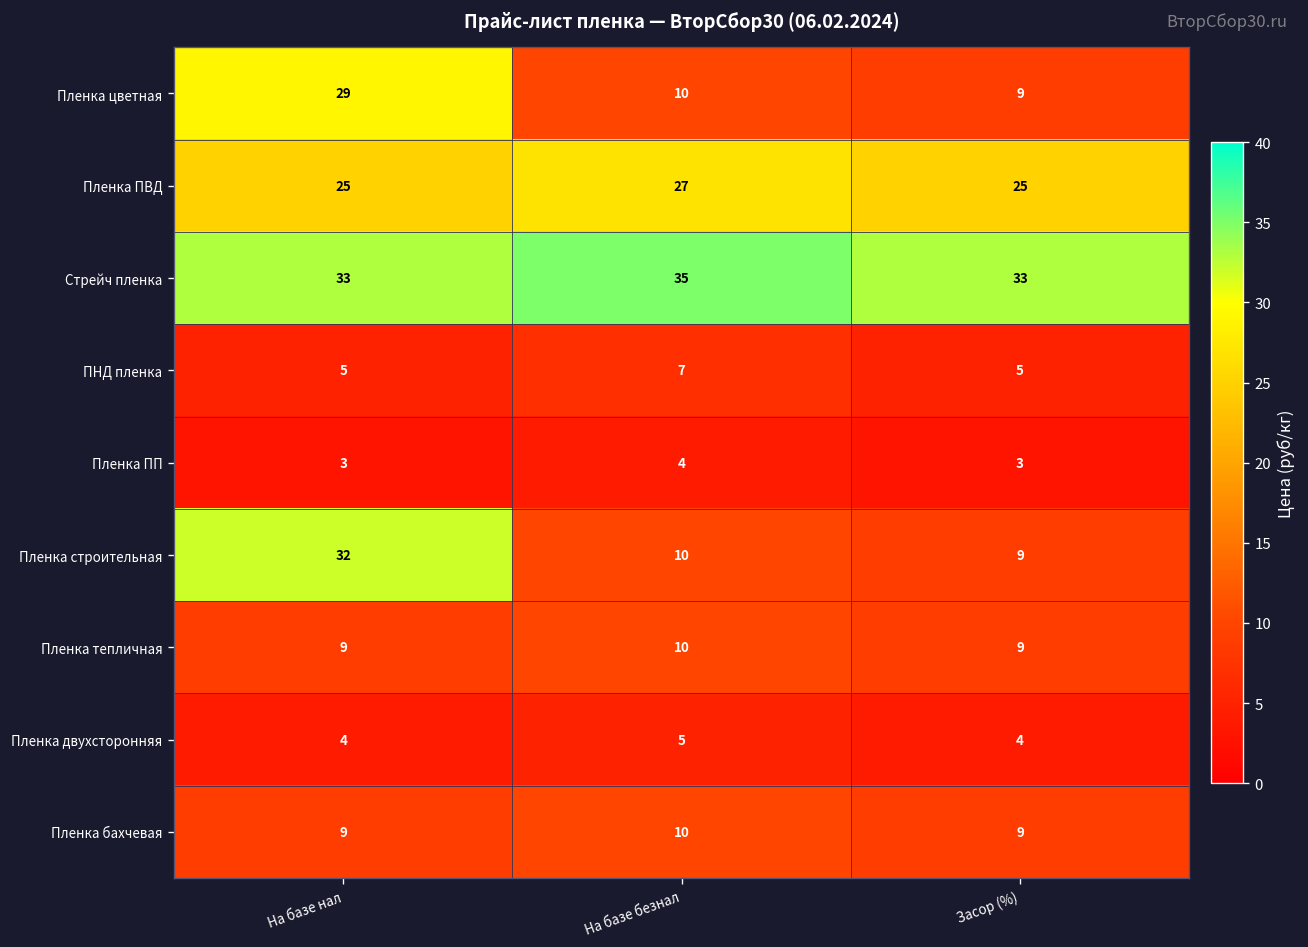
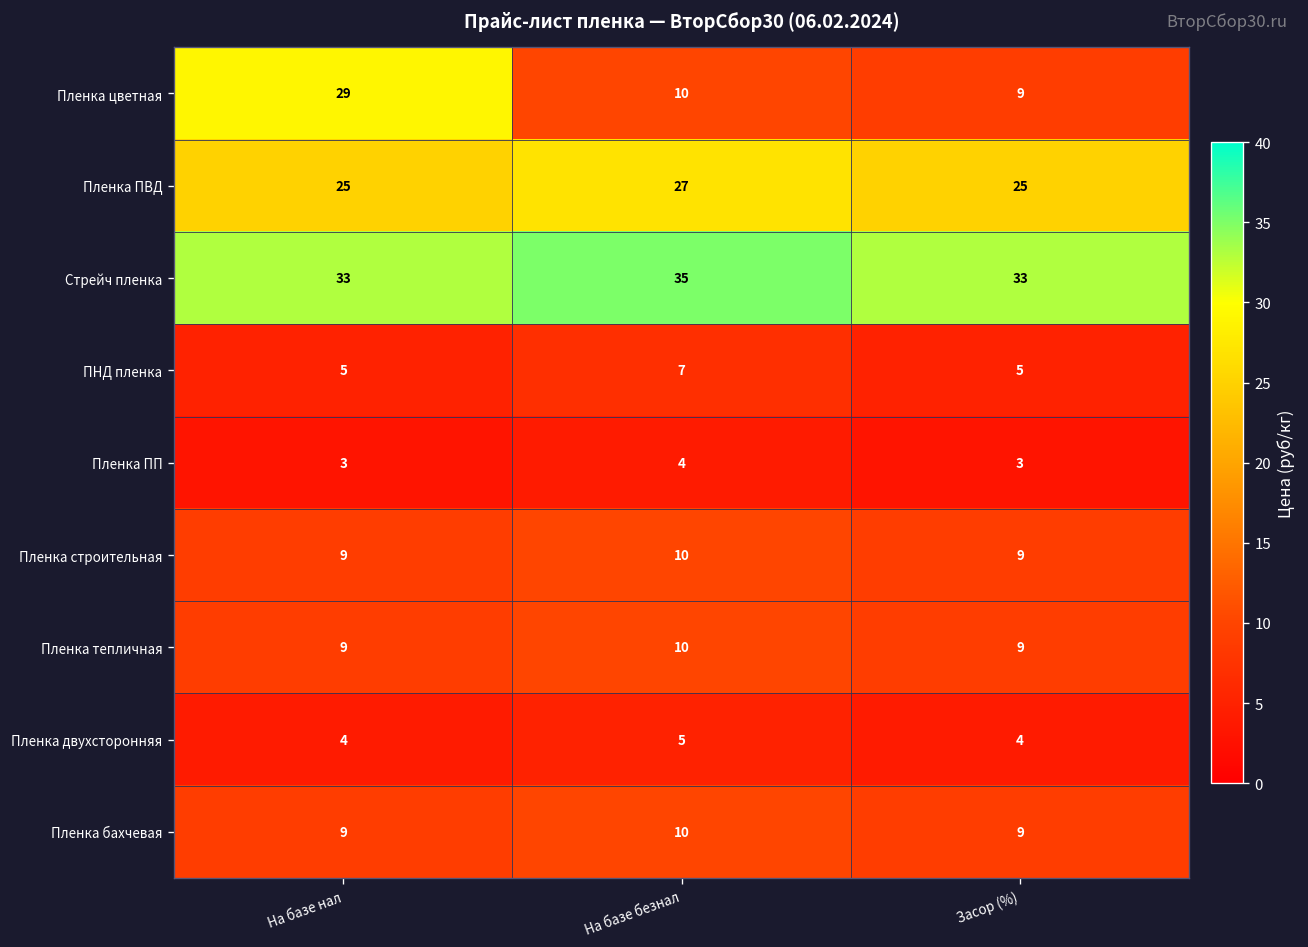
Пленка строительная, На базе нал: 32 -> 9
